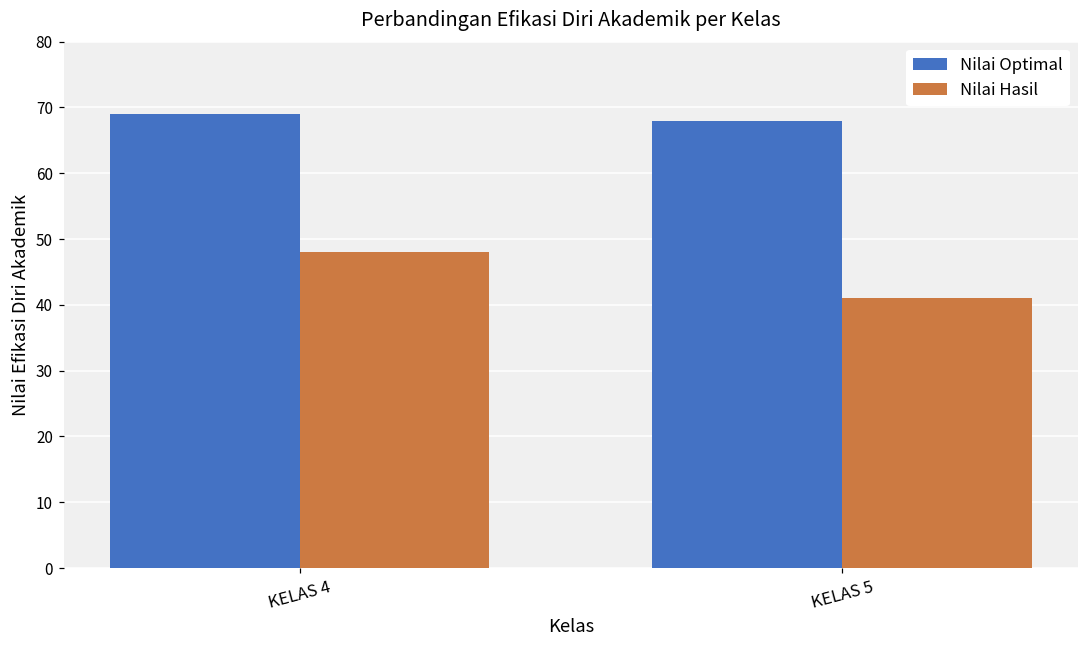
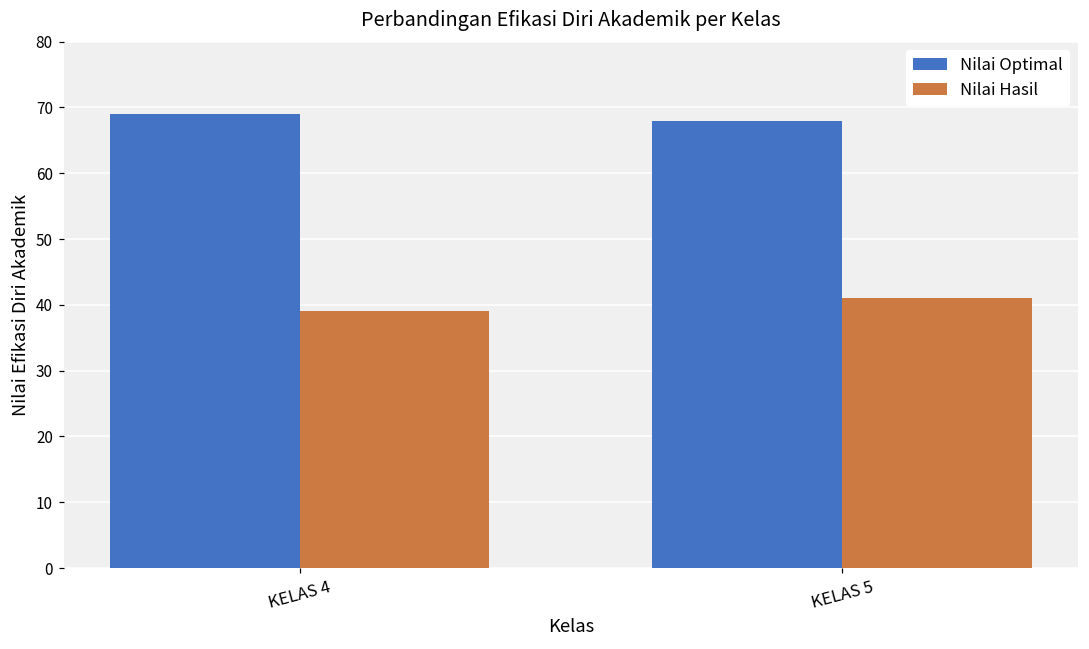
Nilai Hasil, KELAS 4: 48 -> 39
